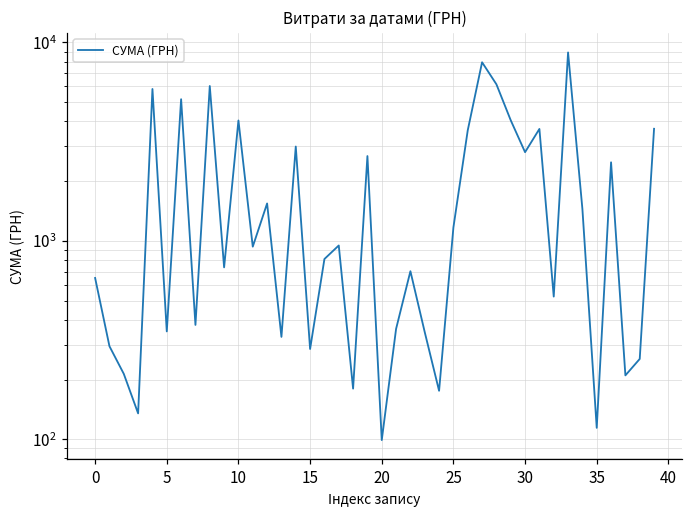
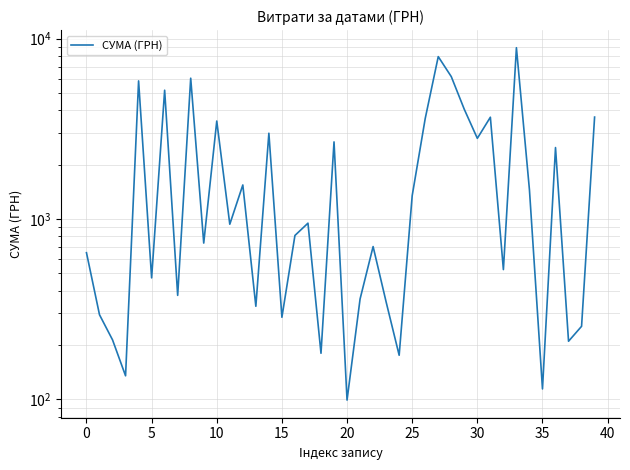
5: 350 -> 470
10: 4000 -> 3500
25: 1200 -> 1300
